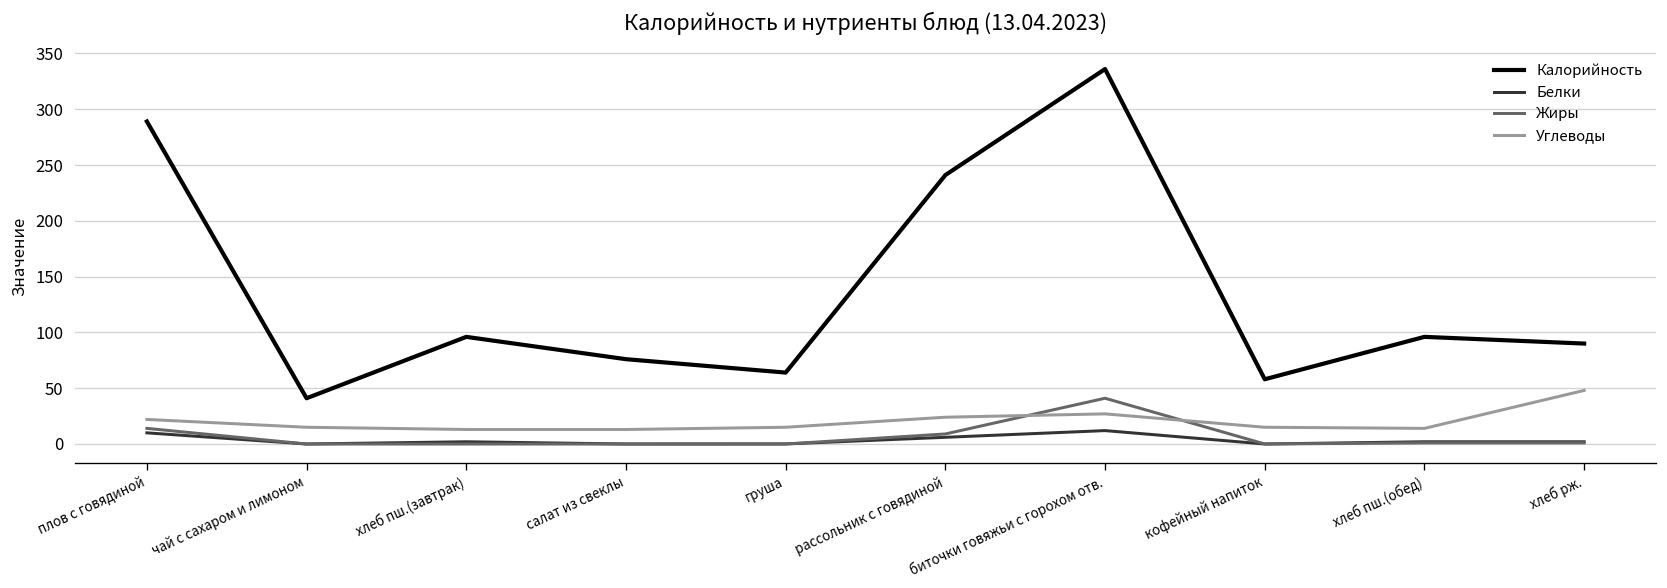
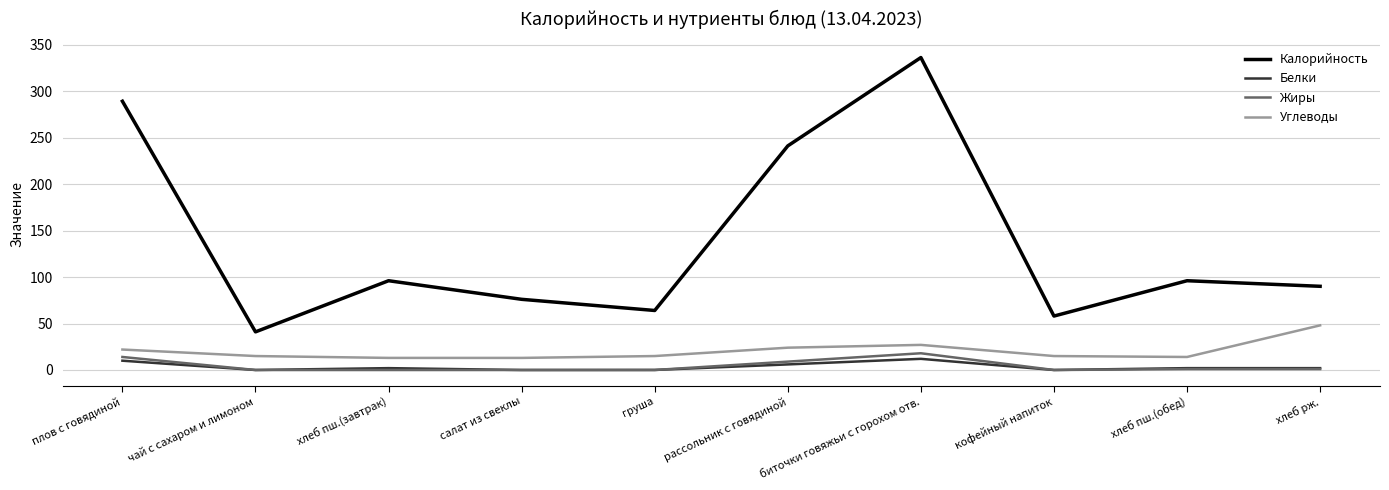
Жиры, биточки говяжьи с горохом отв.: 40 -> 20
